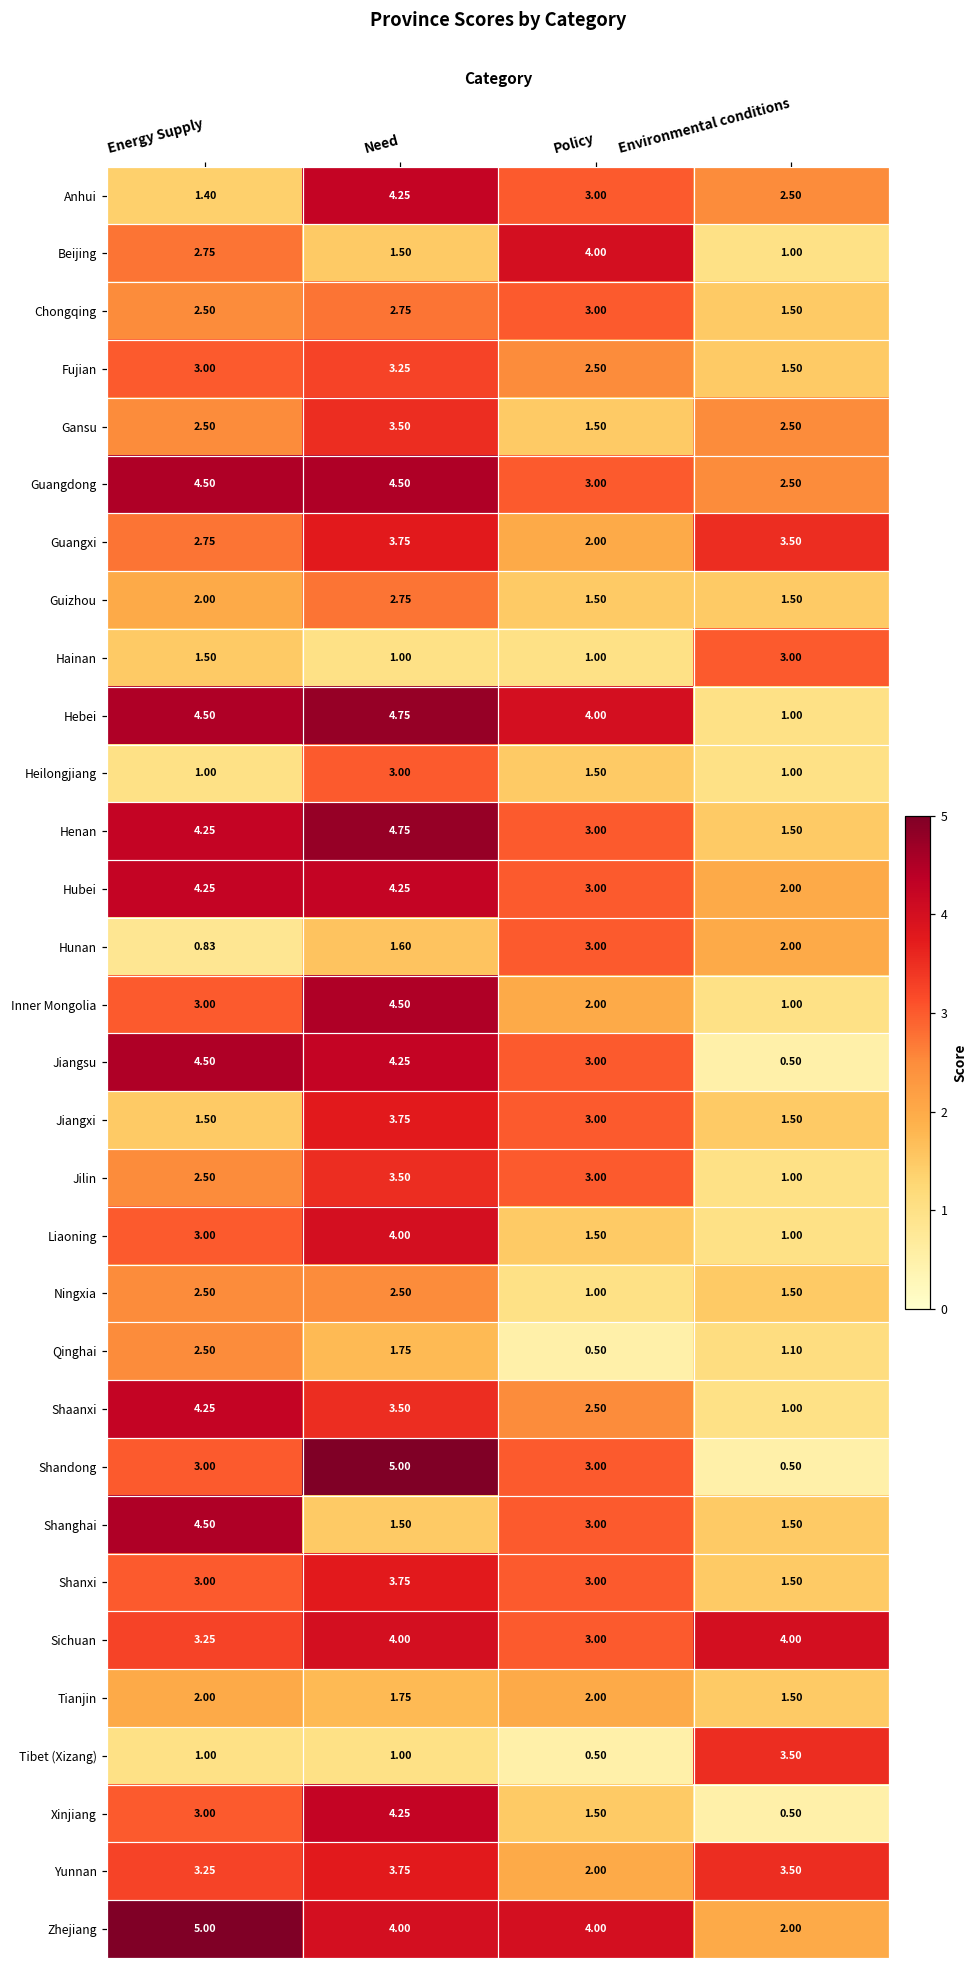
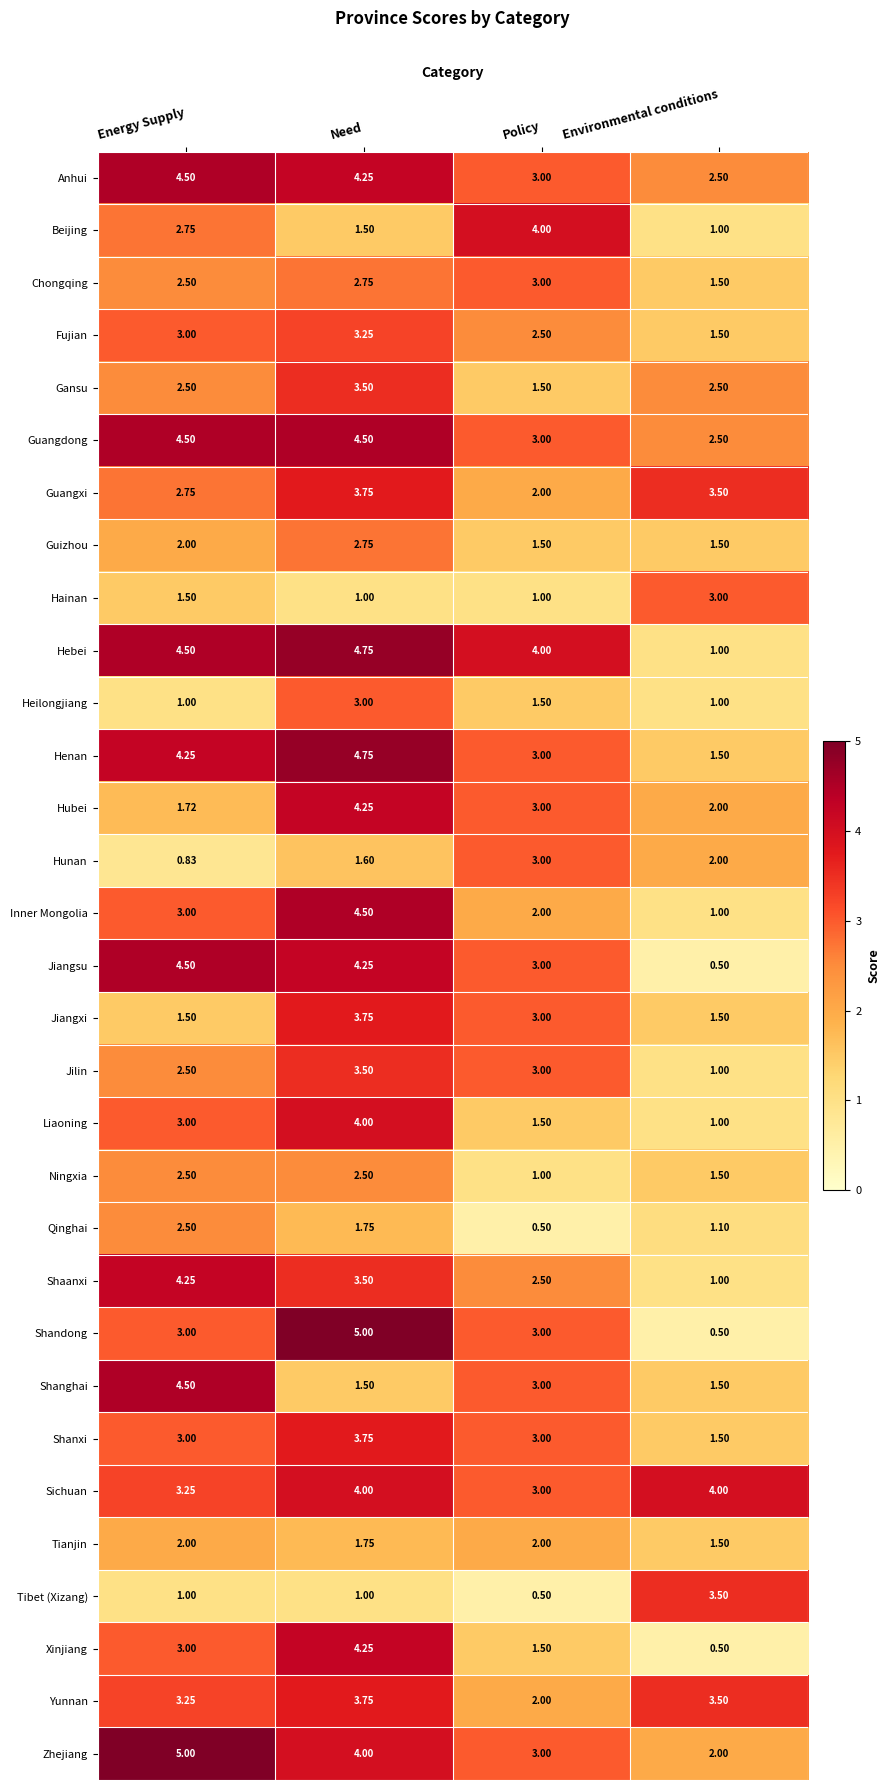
Anhui, Energy Supply: 1.40 -> 4.50
Hubei, Energy Supply: 4.25 -> 1.72
Zhejiang, Policy: 4.00 -> 3.00
